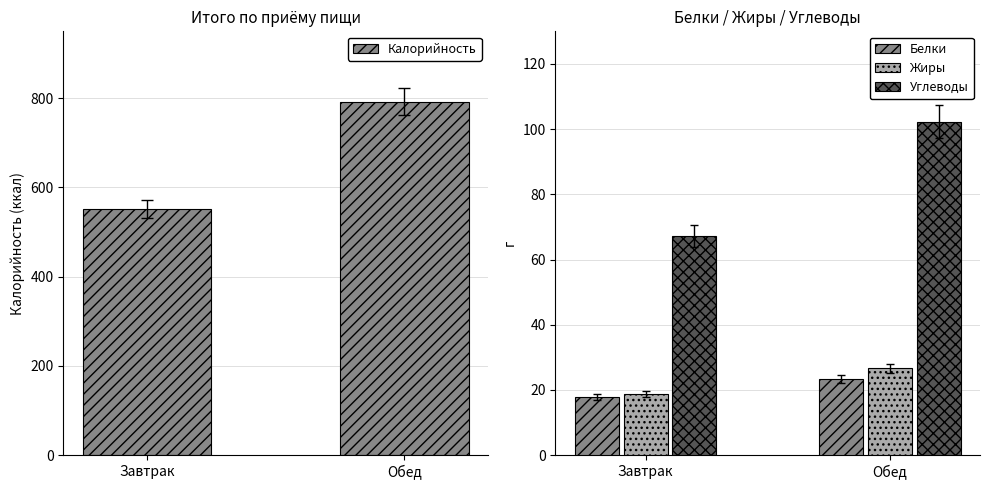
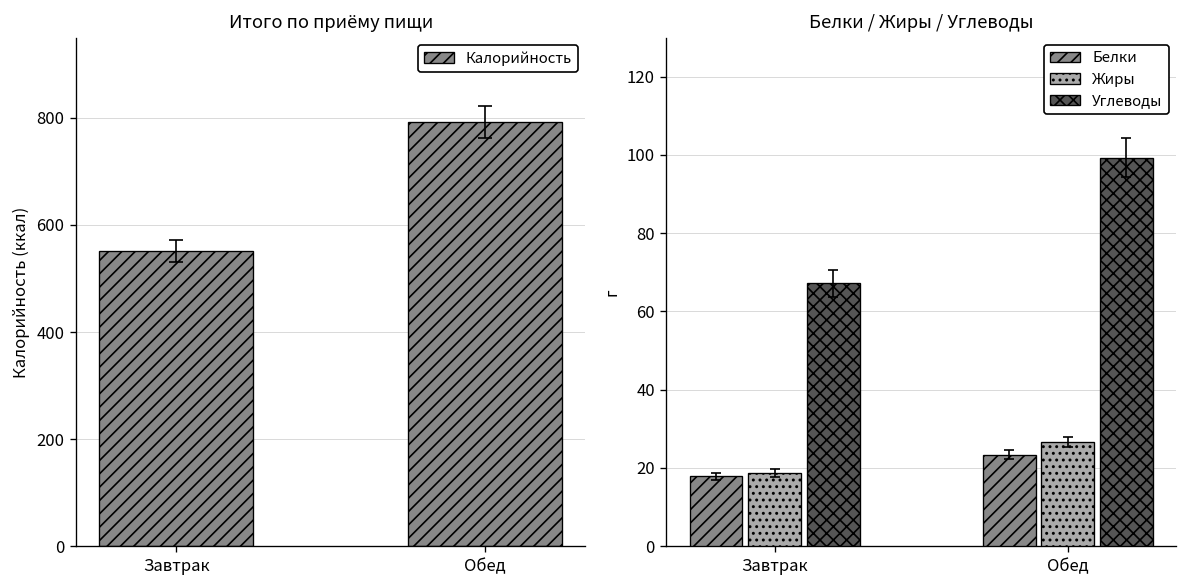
Белки / Жиры / Углеводы, Углеводы, Обед: 102 -> 99
